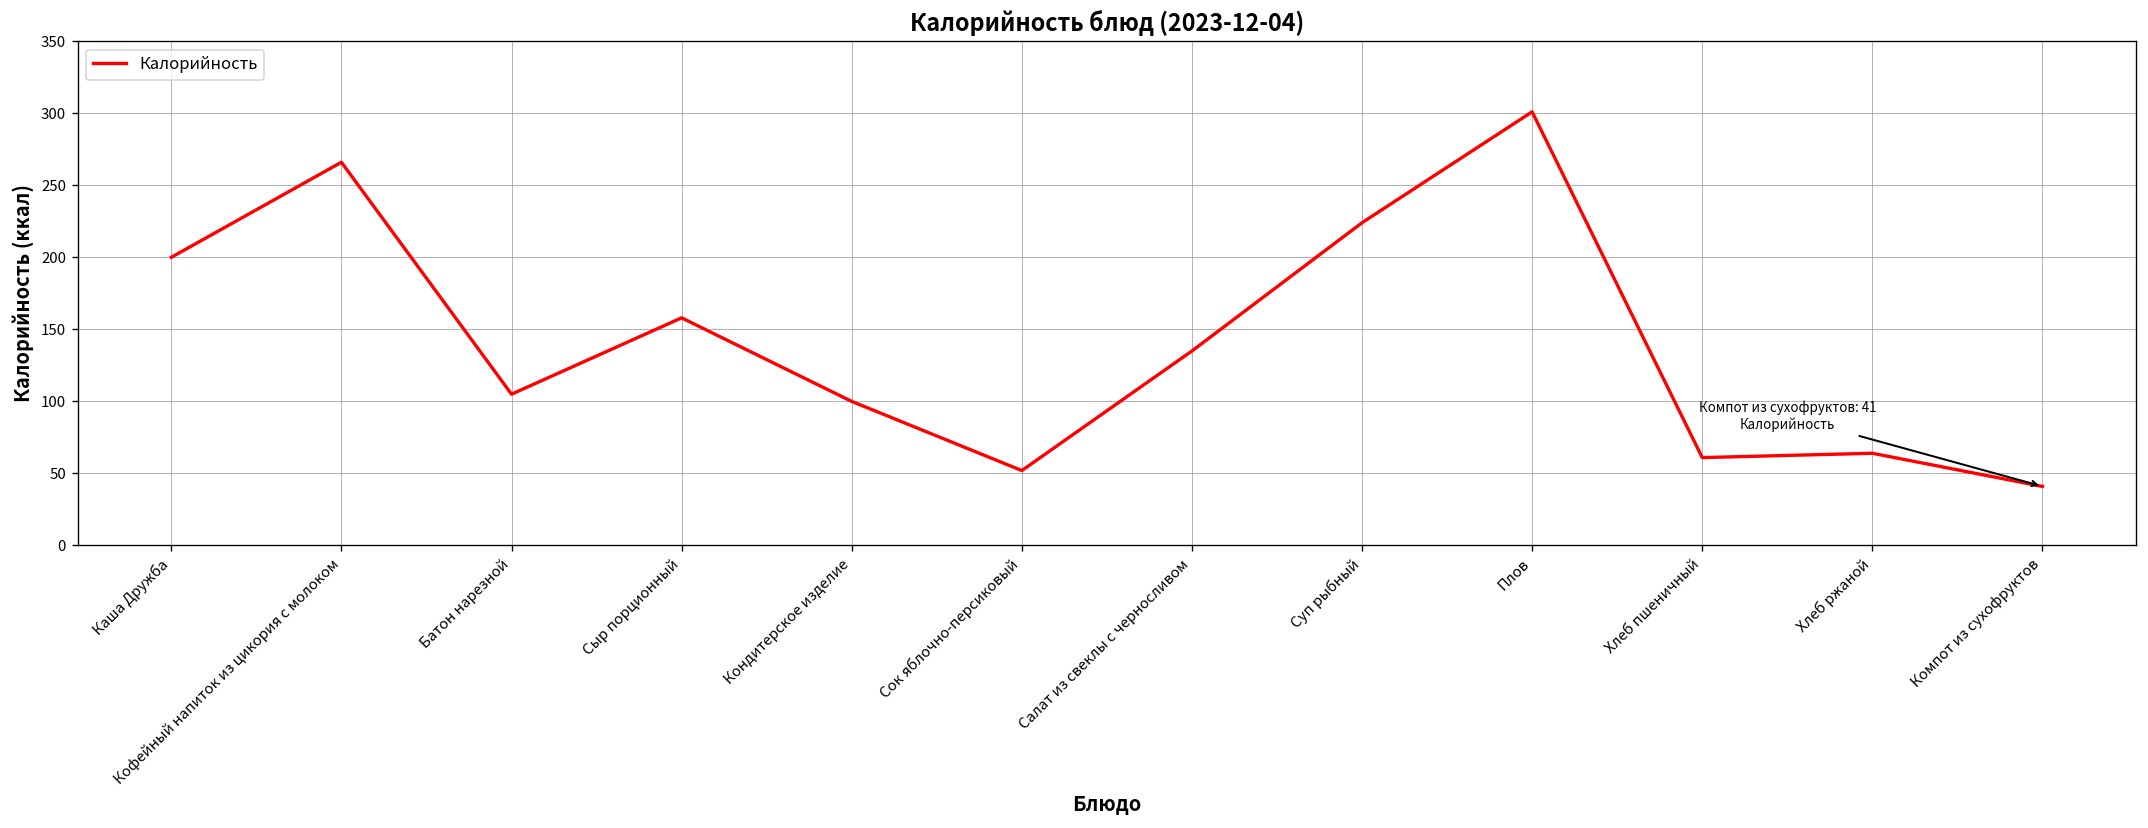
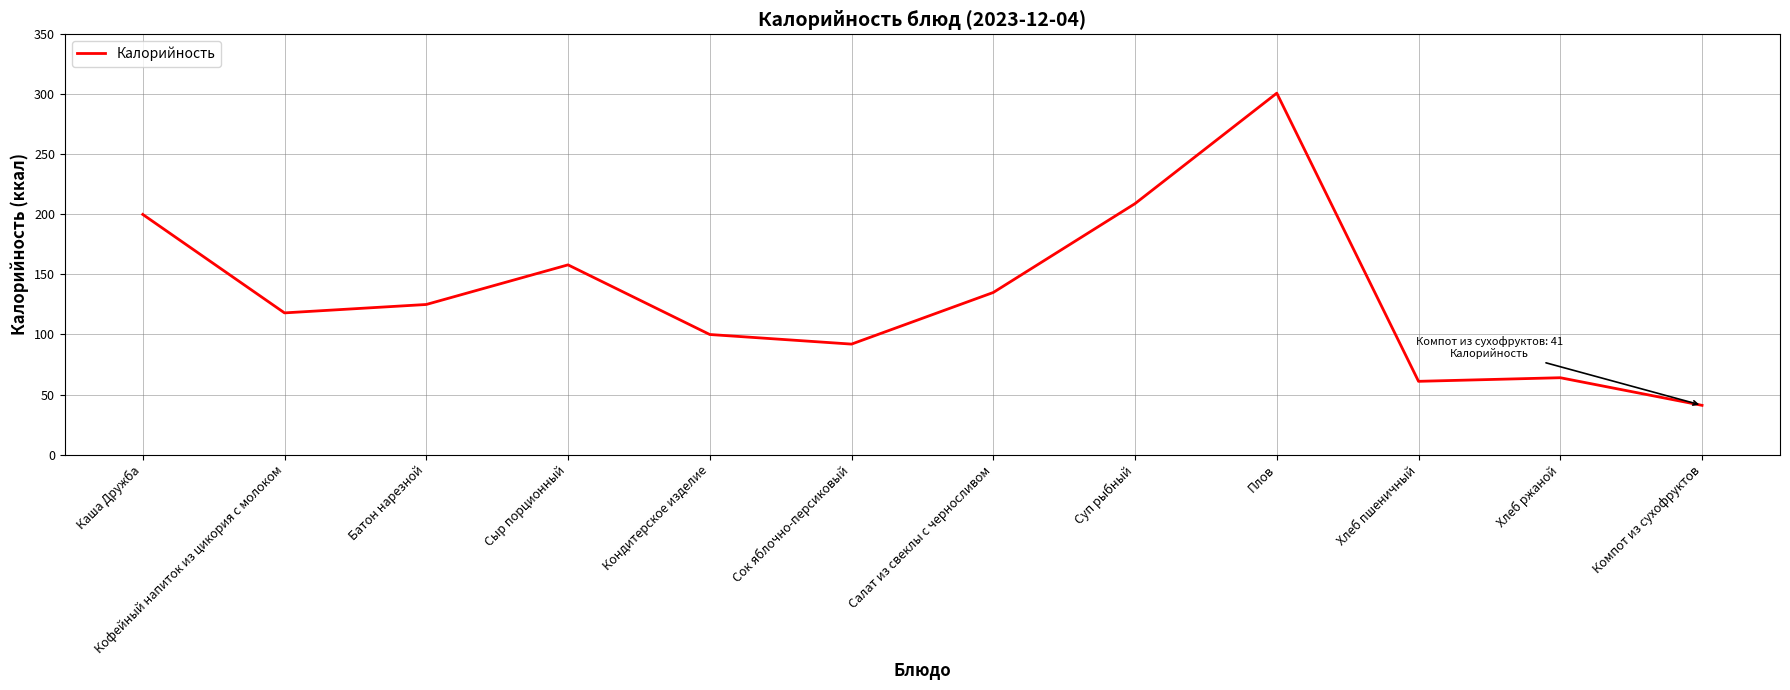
Кофейный напиток из цикория с молоком: 266 -> 118
Батон нарезной: 105 -> 125
Сок яблочно-персиковый: 52 -> 92
Суп рыбный: 224 -> 209
